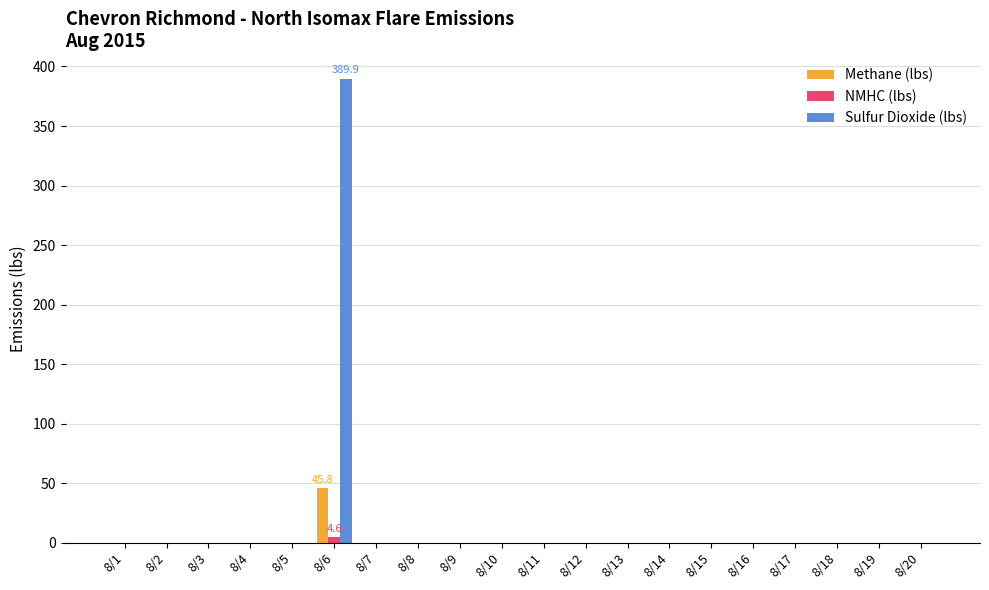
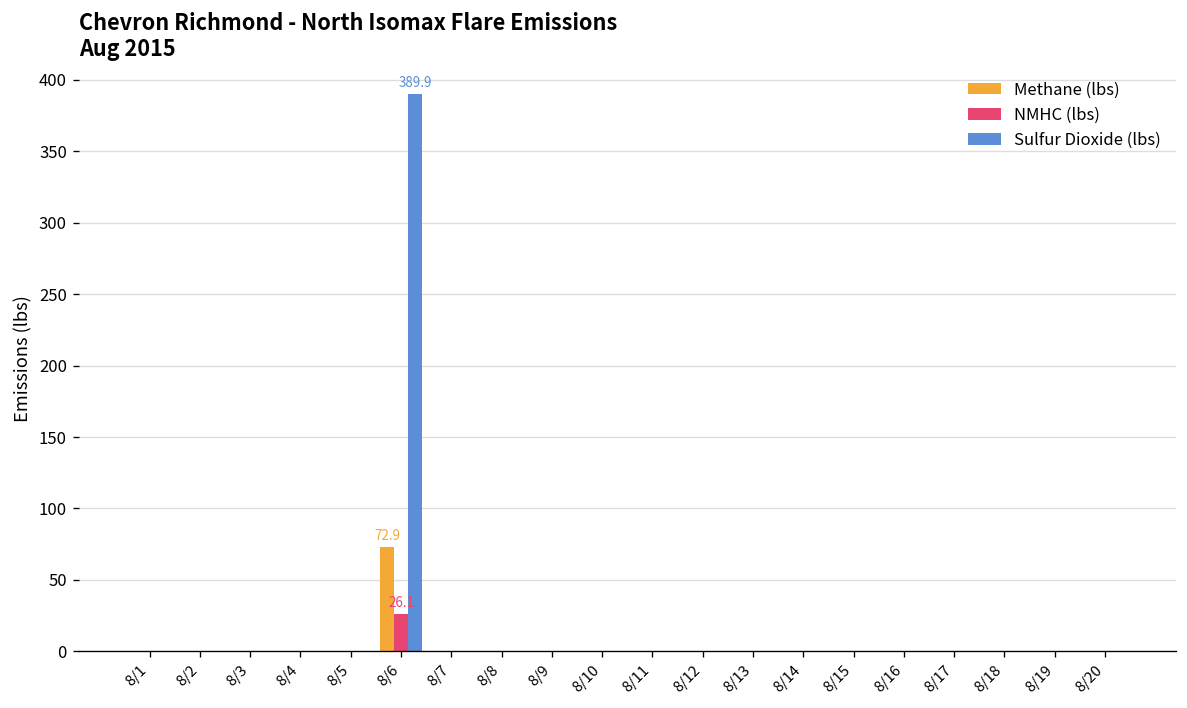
Methane (lbs), 8/6: 45.8 -> 72.9
NMHC (lbs), 8/6: 4.6 -> 26.1
